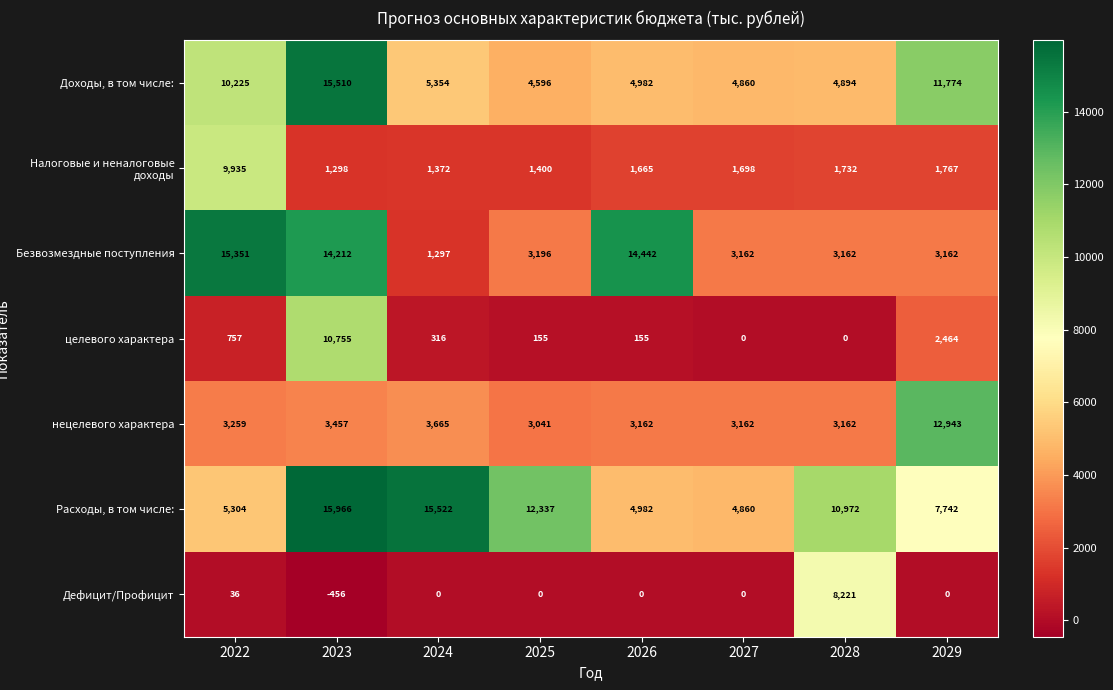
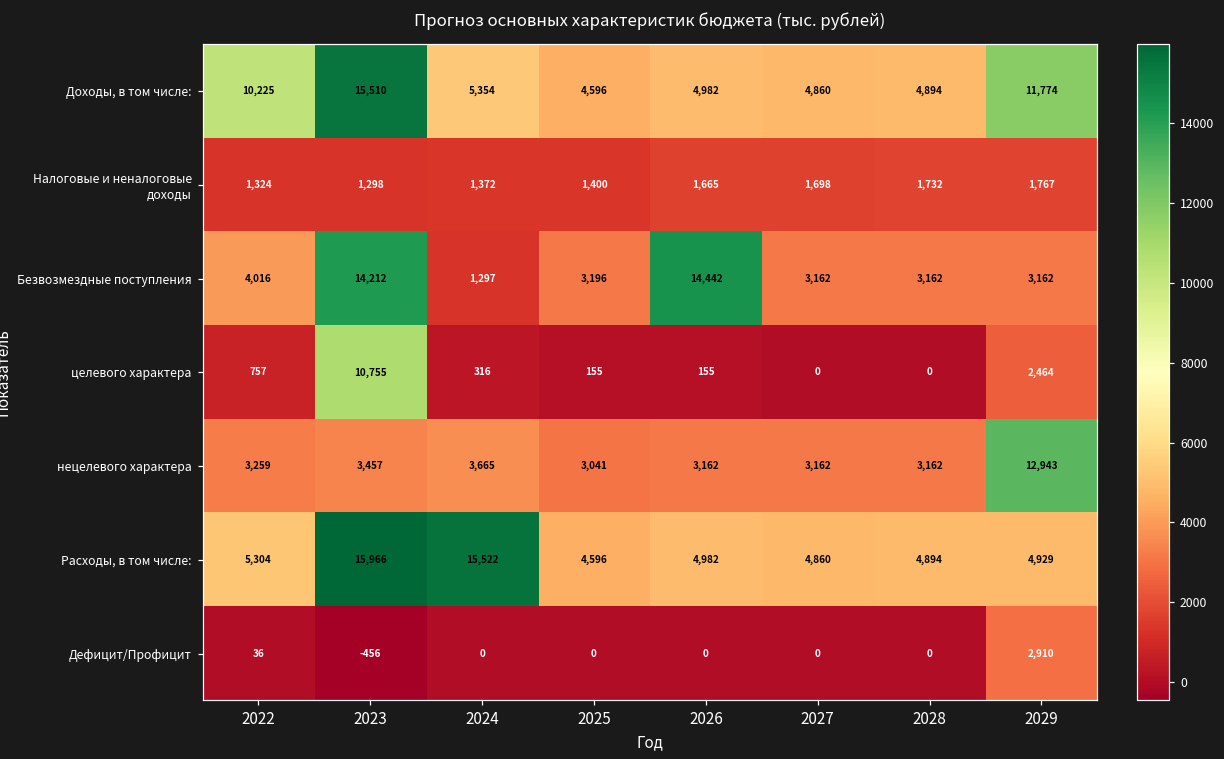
Налоговые и неналоговые доходы, 2022: 9,935 -> 1,324
Безвозмездные поступления, 2022: 15,351 -> 4,016
Расходы, в том числе:, 2025: 12,337 -> 4,596
Расходы, в том числе:, 2028: 10,972 -> 4,894
Расходы, в том числе:, 2029: 7,742 -> 4,929
Дефицит/Профицит, 2028: 8,221 -> 0
Дефицит/Профицит, 2029: 0 -> 2,910
